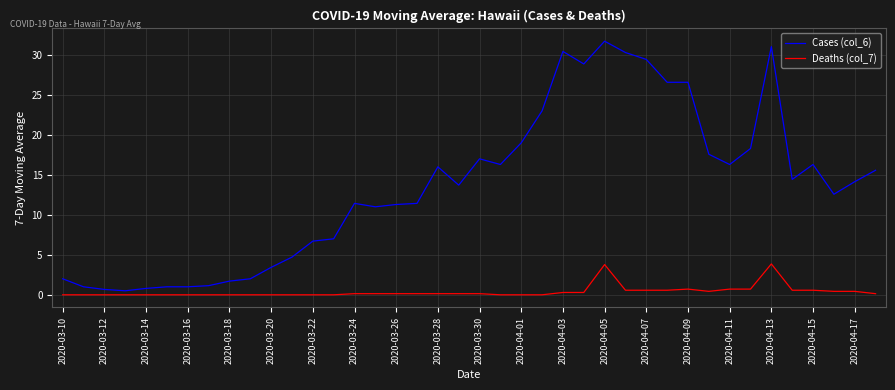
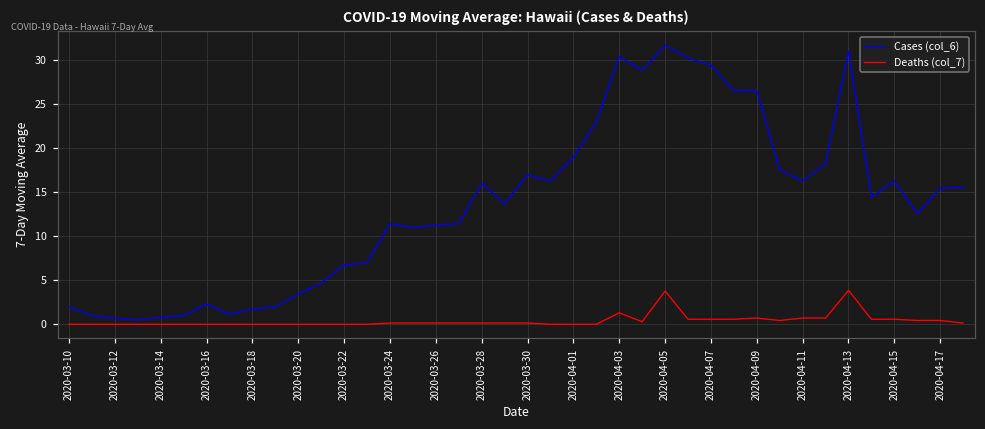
Cases (col_6), 2020-03-16: 1 -> 2
Deaths (col_7), 2020-04-03: 0 -> 1
Cases (col_6), 2020-04-17: 14 -> 15
